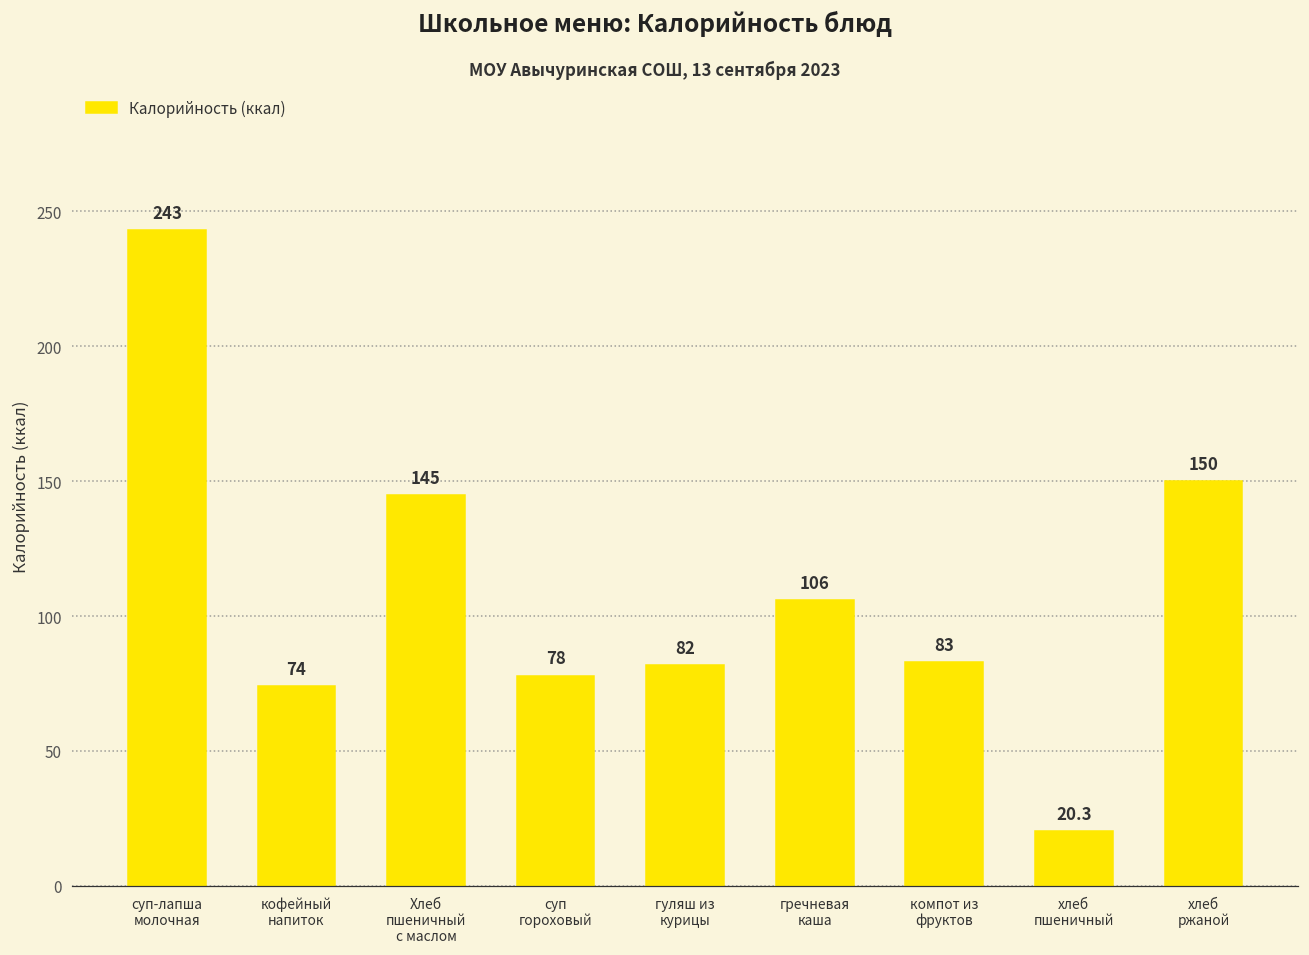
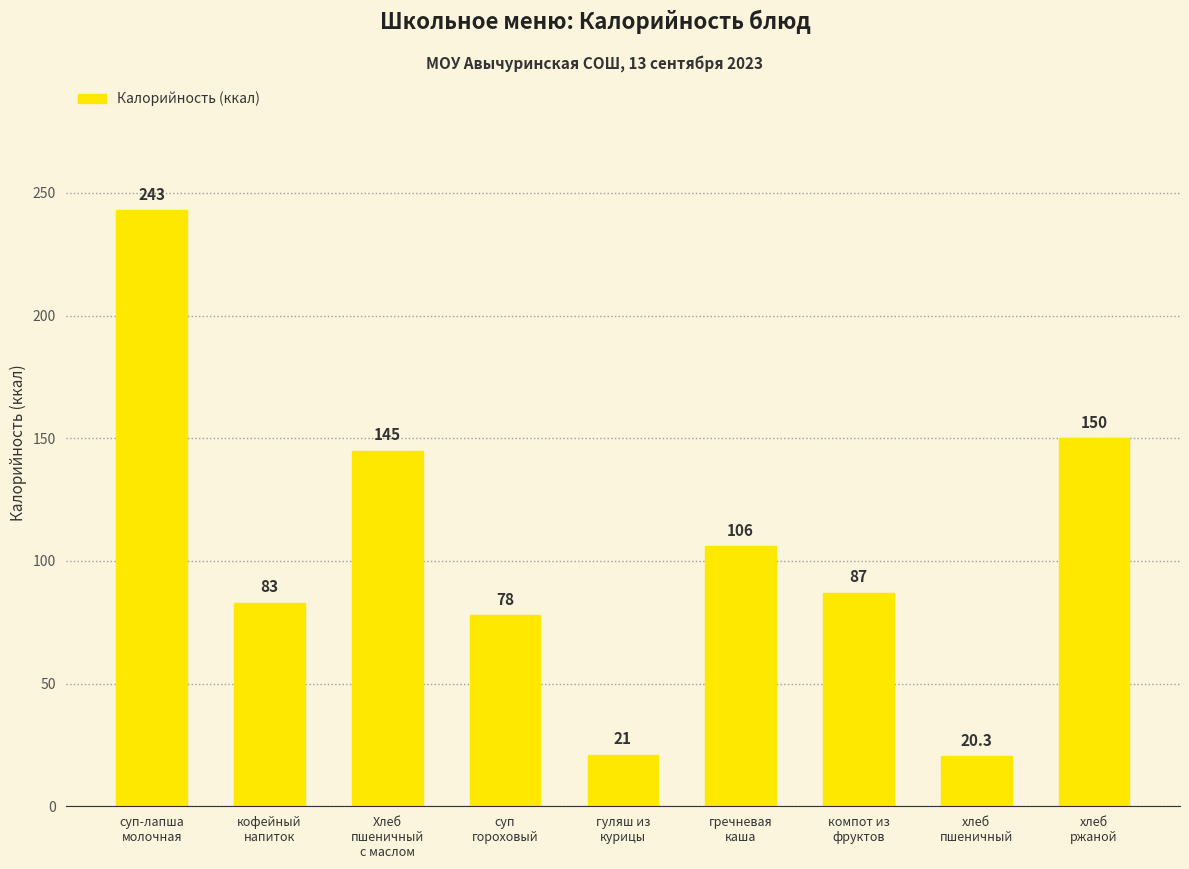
кофейный напиток: 74 -> 83
гуляш из курицы: 82 -> 21
компот из фруктов: 83 -> 87
